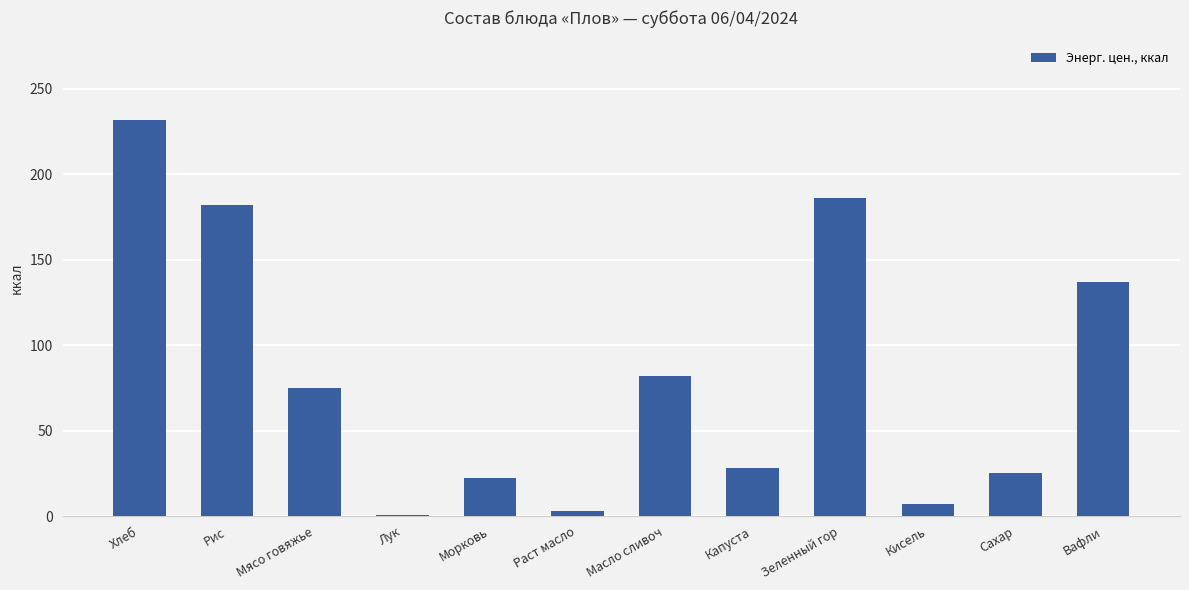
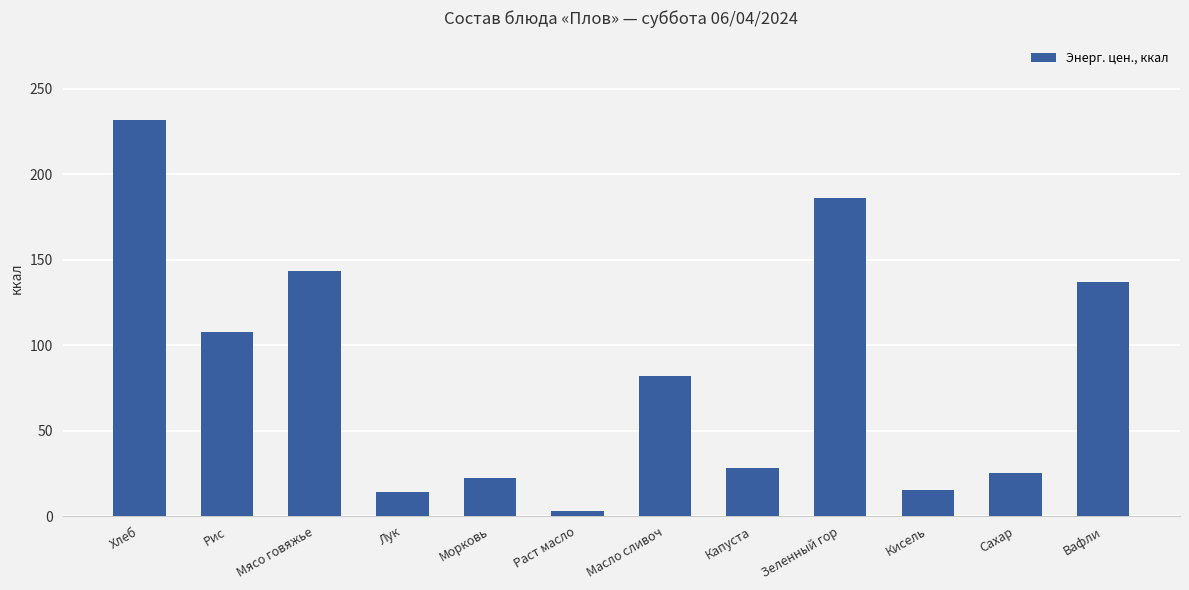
Рис: 182 -> 108
Мясо говяжье: 75 -> 143
Лук: 1 -> 14
Кисель: 7 -> 15
